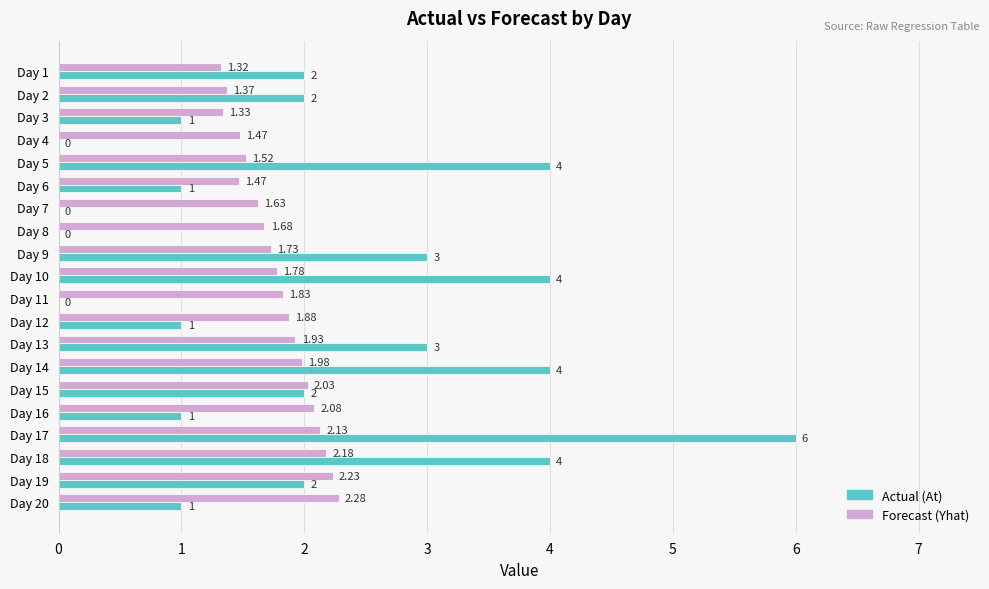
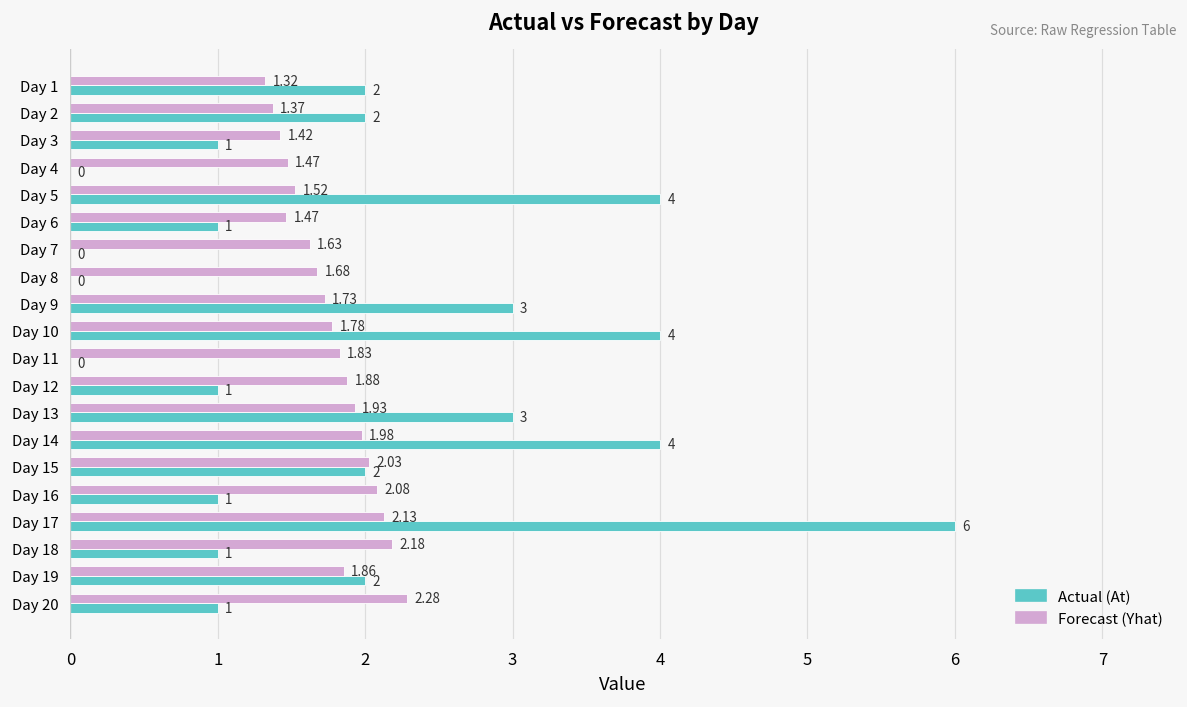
Forecast (Yhat), Day 3: 1.33 -> 1.42
Actual (At), Day 18: 4 -> 1
Forecast (Yhat), Day 19: 2.23 -> 1.86
